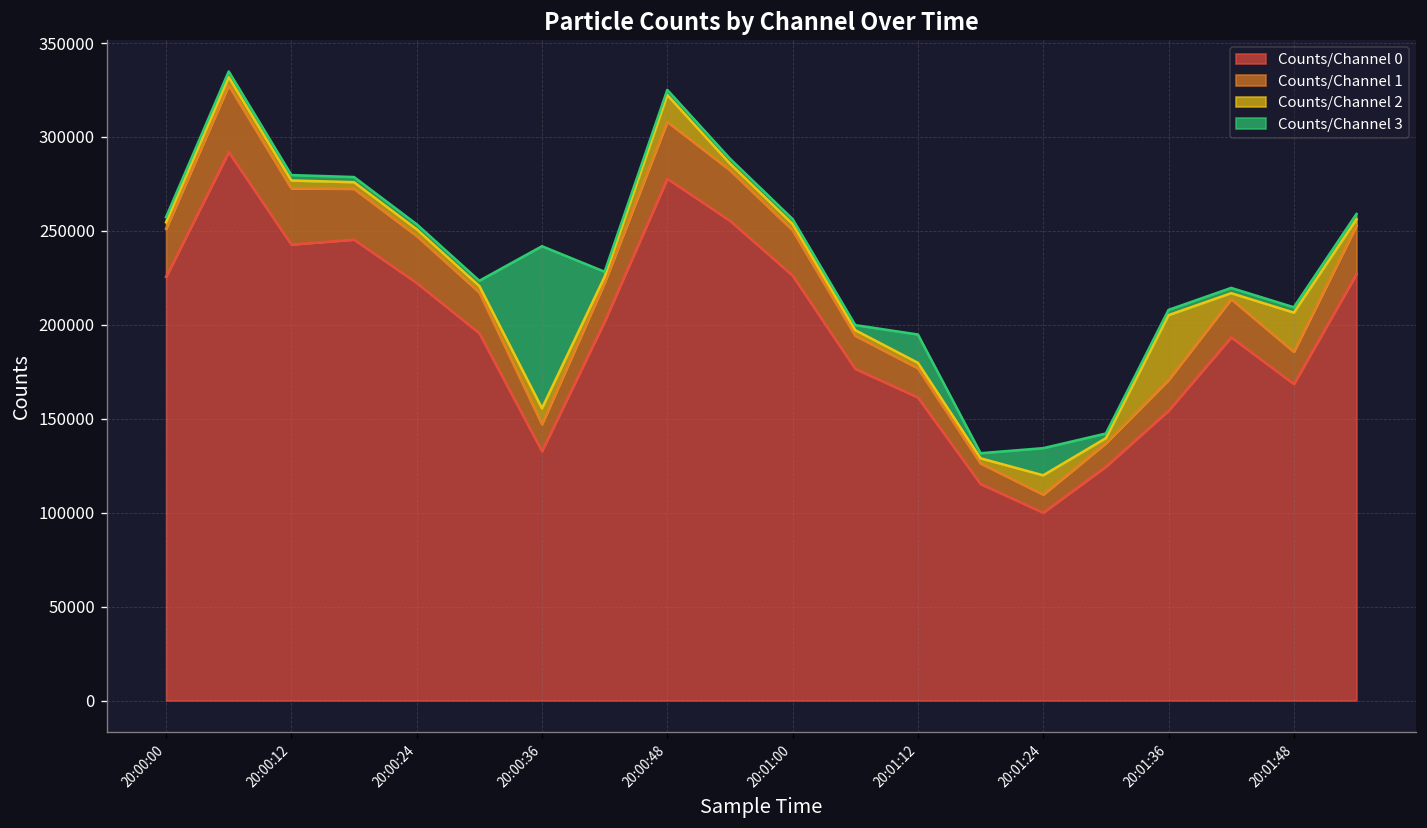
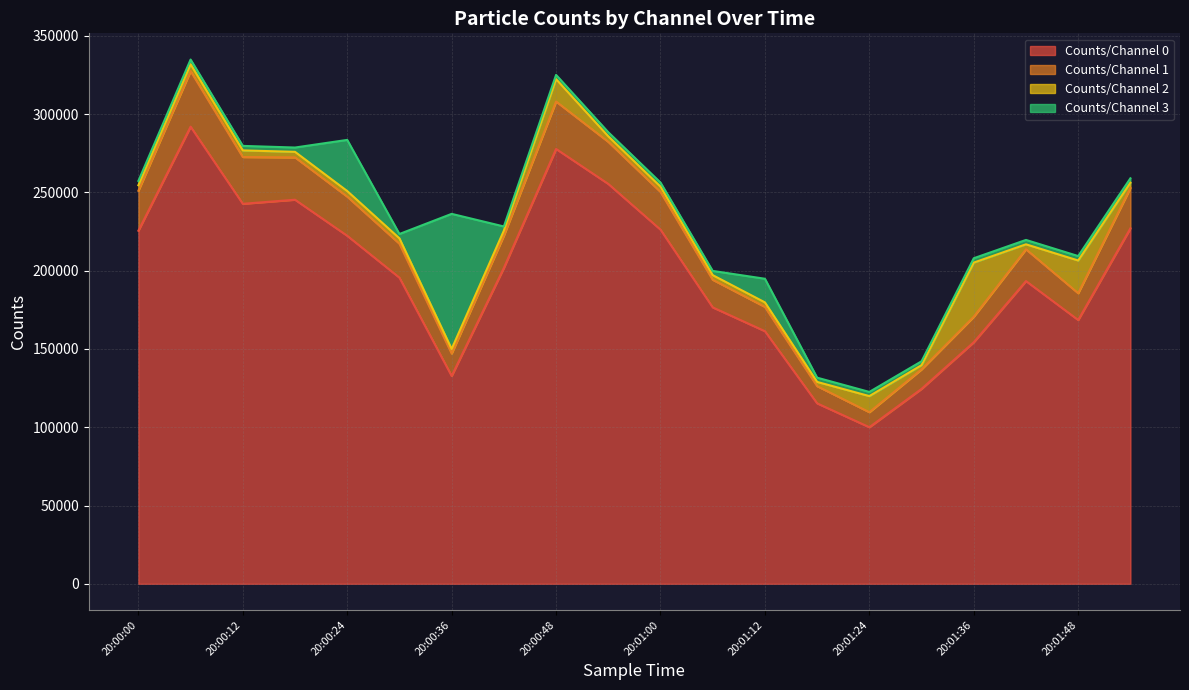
Counts/Channel 3, 20:00:24: 3000 -> 33000
Counts/Channel 2, 20:00:36: 8000 -> 3000
Counts/Channel 3, 20:01:24: 14000 -> 3000
